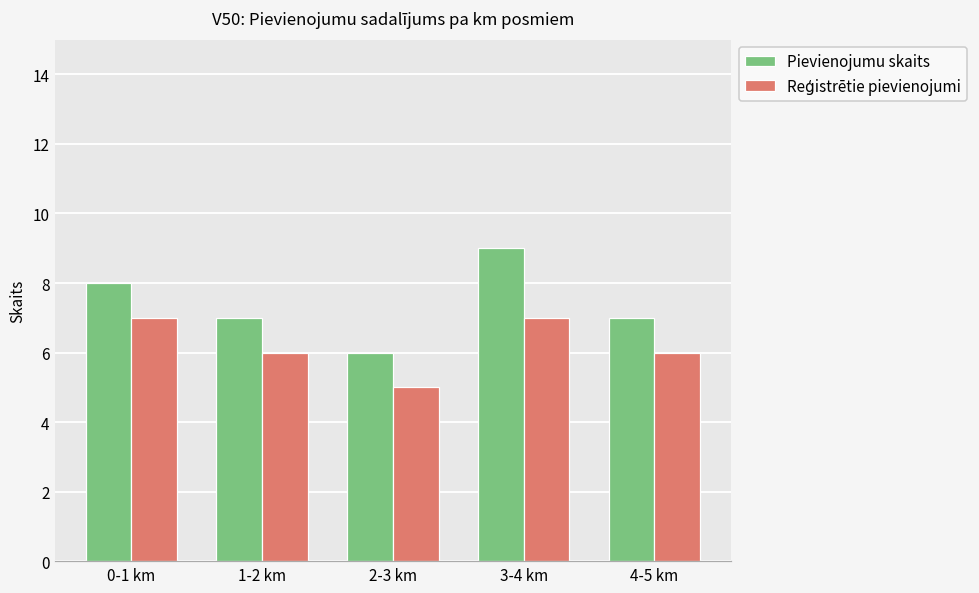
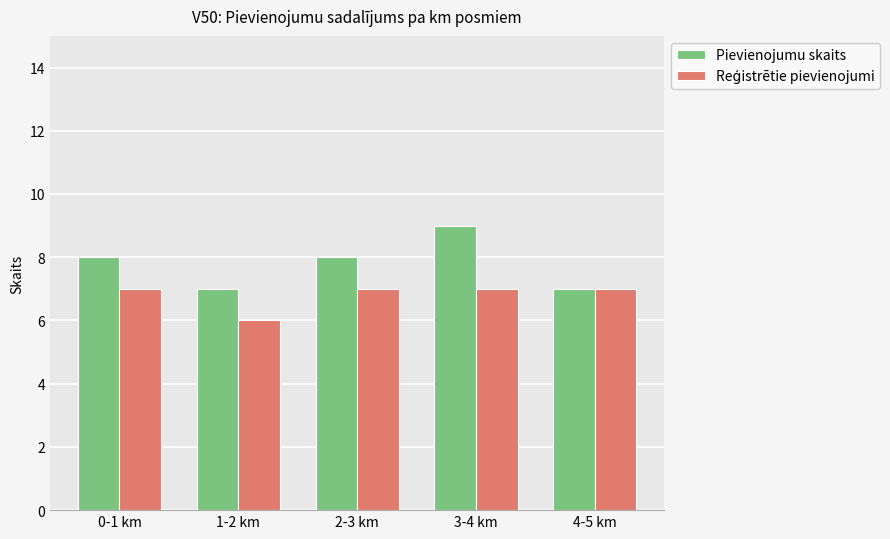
Pievienojumu skaits, 2-3 km: 6 -> 8
Reģistrētie pievienojumi, 2-3 km: 5 -> 7
Reģistrētie pievienojumi, 4-5 km: 6 -> 7
